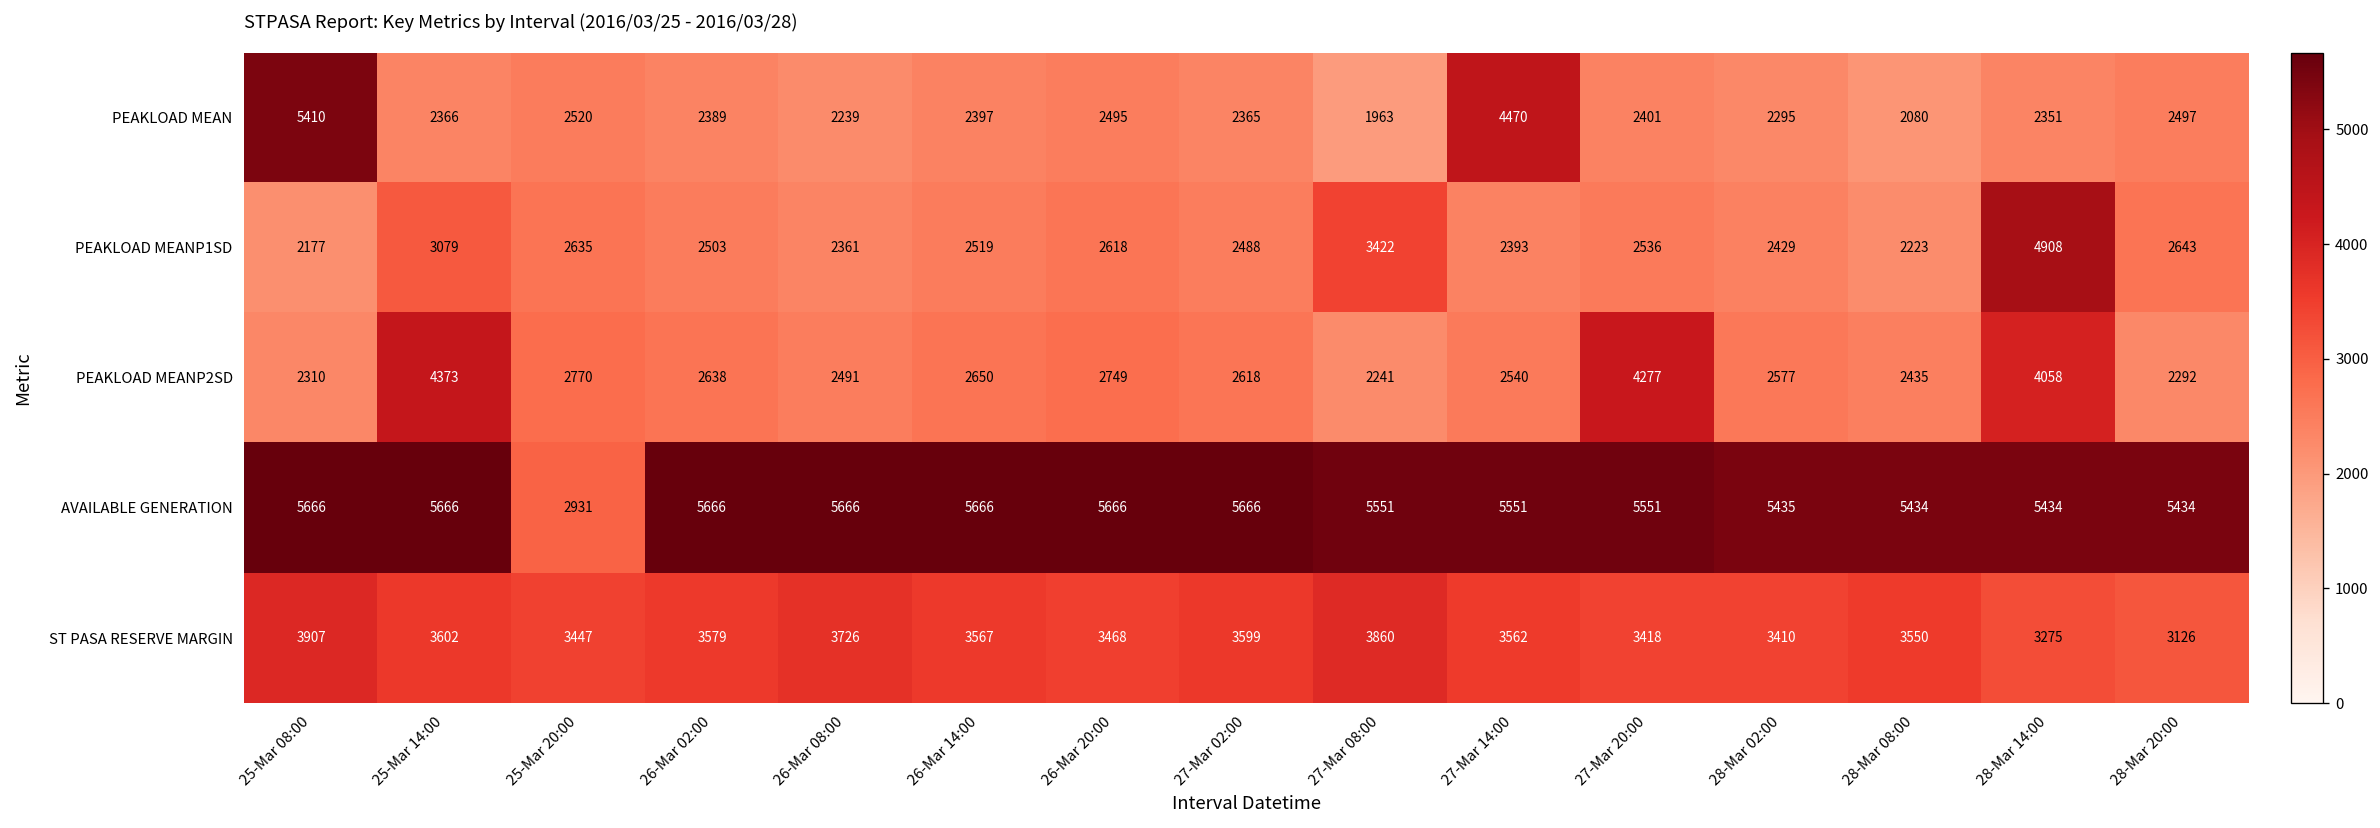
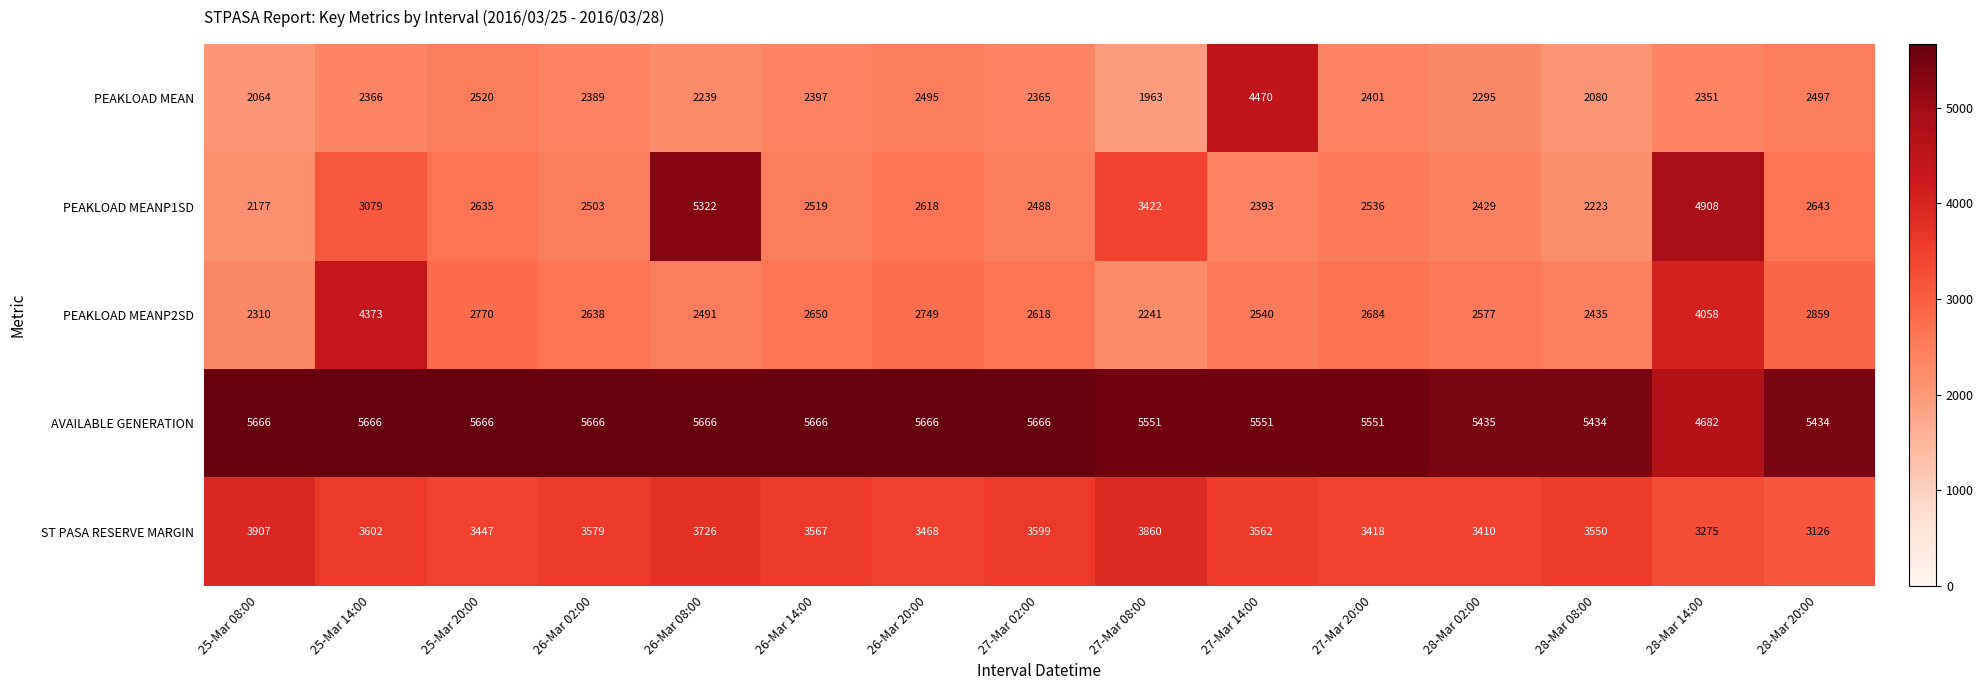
PEAKLOAD MEAN, 25-Mar 08:00: 5410 -> 2064
PEAKLOAD MEANP1SD, 26-Mar 08:00: 2361 -> 5322
PEAKLOAD MEANP2SD, 27-Mar 20:00: 4277 -> 2684
PEAKLOAD MEANP2SD, 28-Mar 20:00: 2292 -> 2859
AVAILABLE GENERATION, 25-Mar 20:00: 2931 -> 5666
AVAILABLE GENERATION, 28-Mar 14:00: 5434 -> 4682
